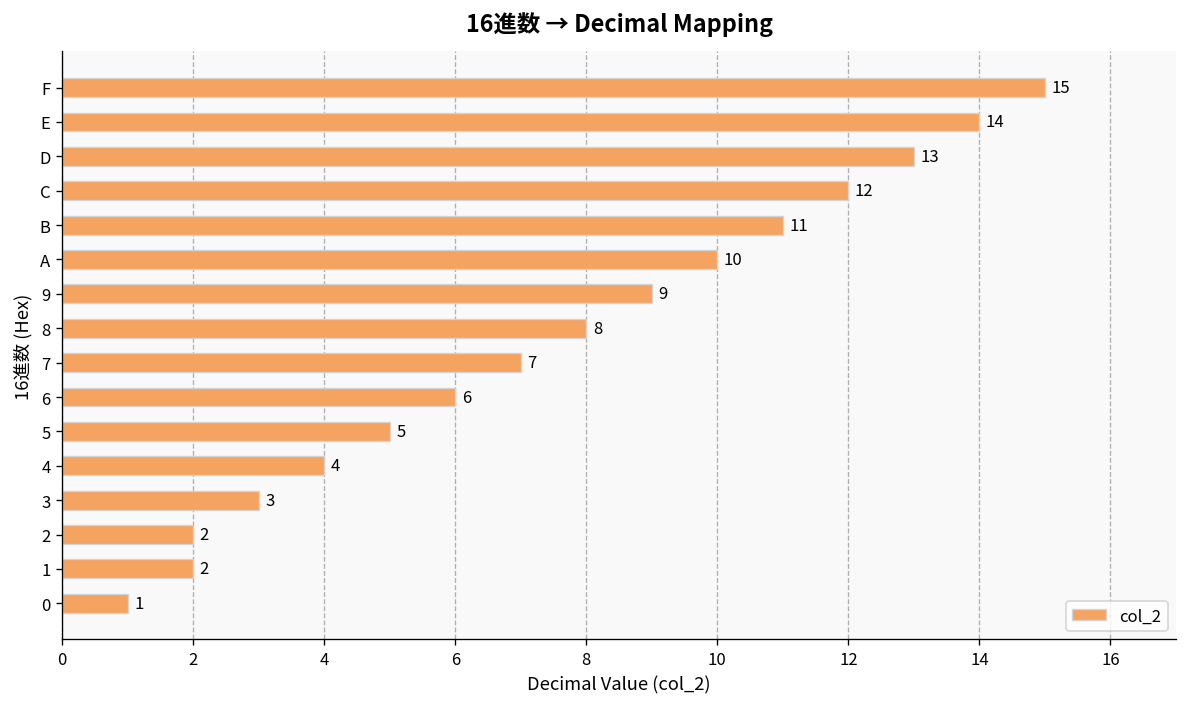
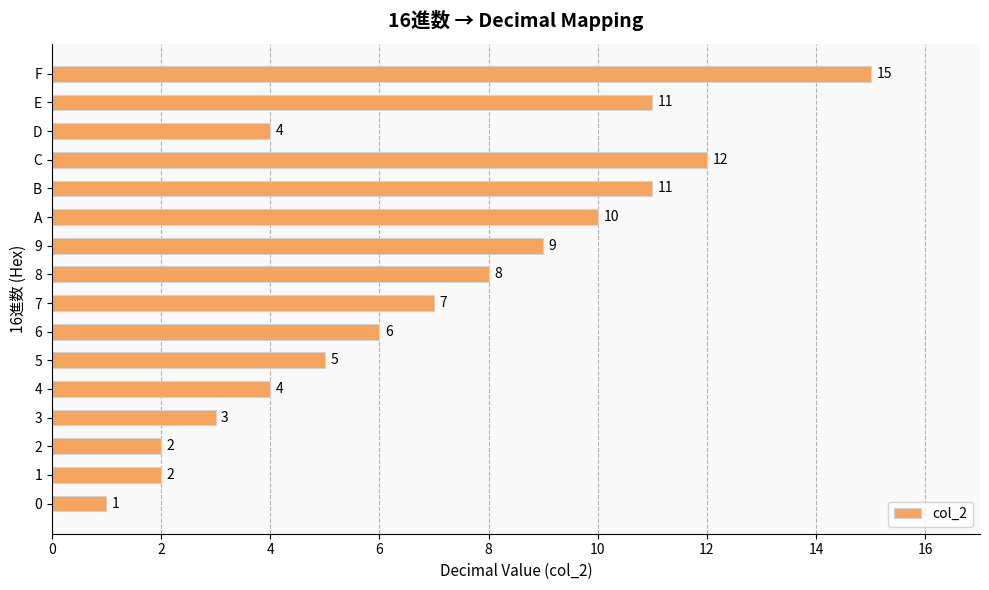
E: 14 -> 11
D: 13 -> 4
